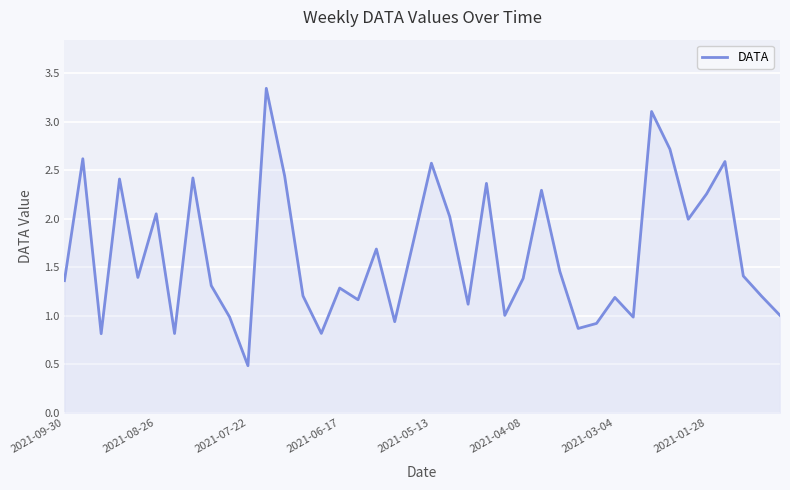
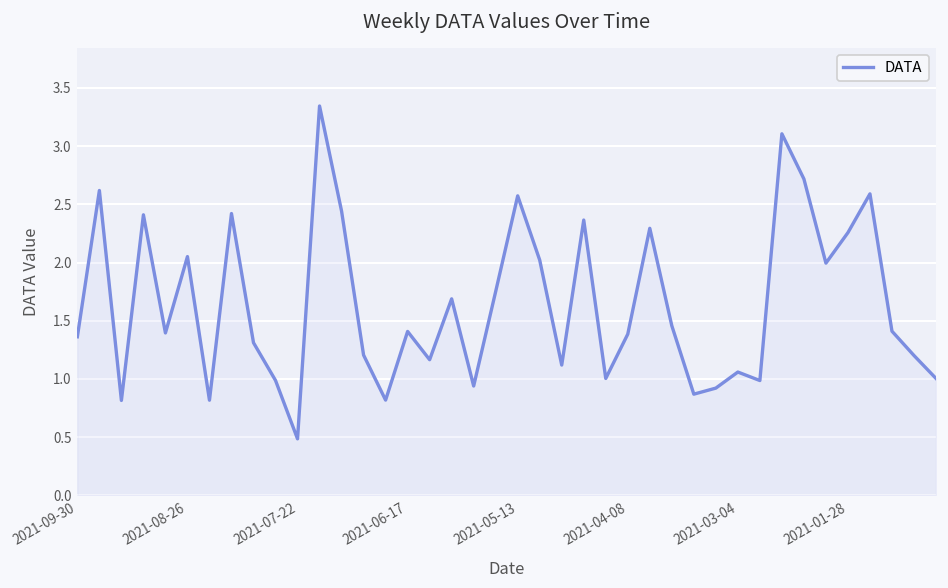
2021-06-17: 1.3 -> 1.4
2021-03-04: 1.2 -> 1.1
